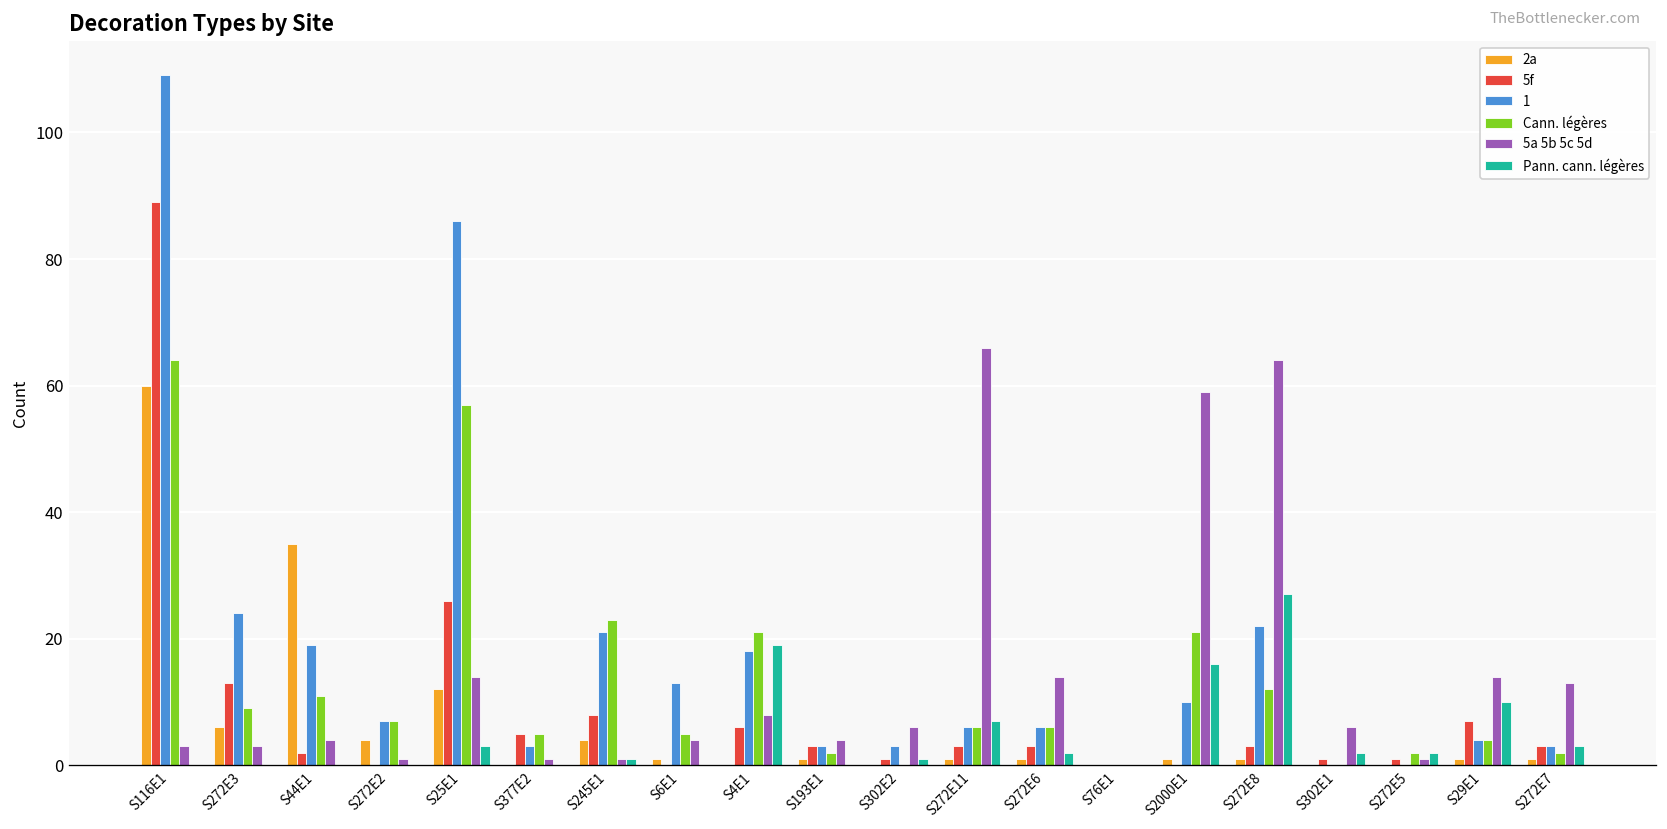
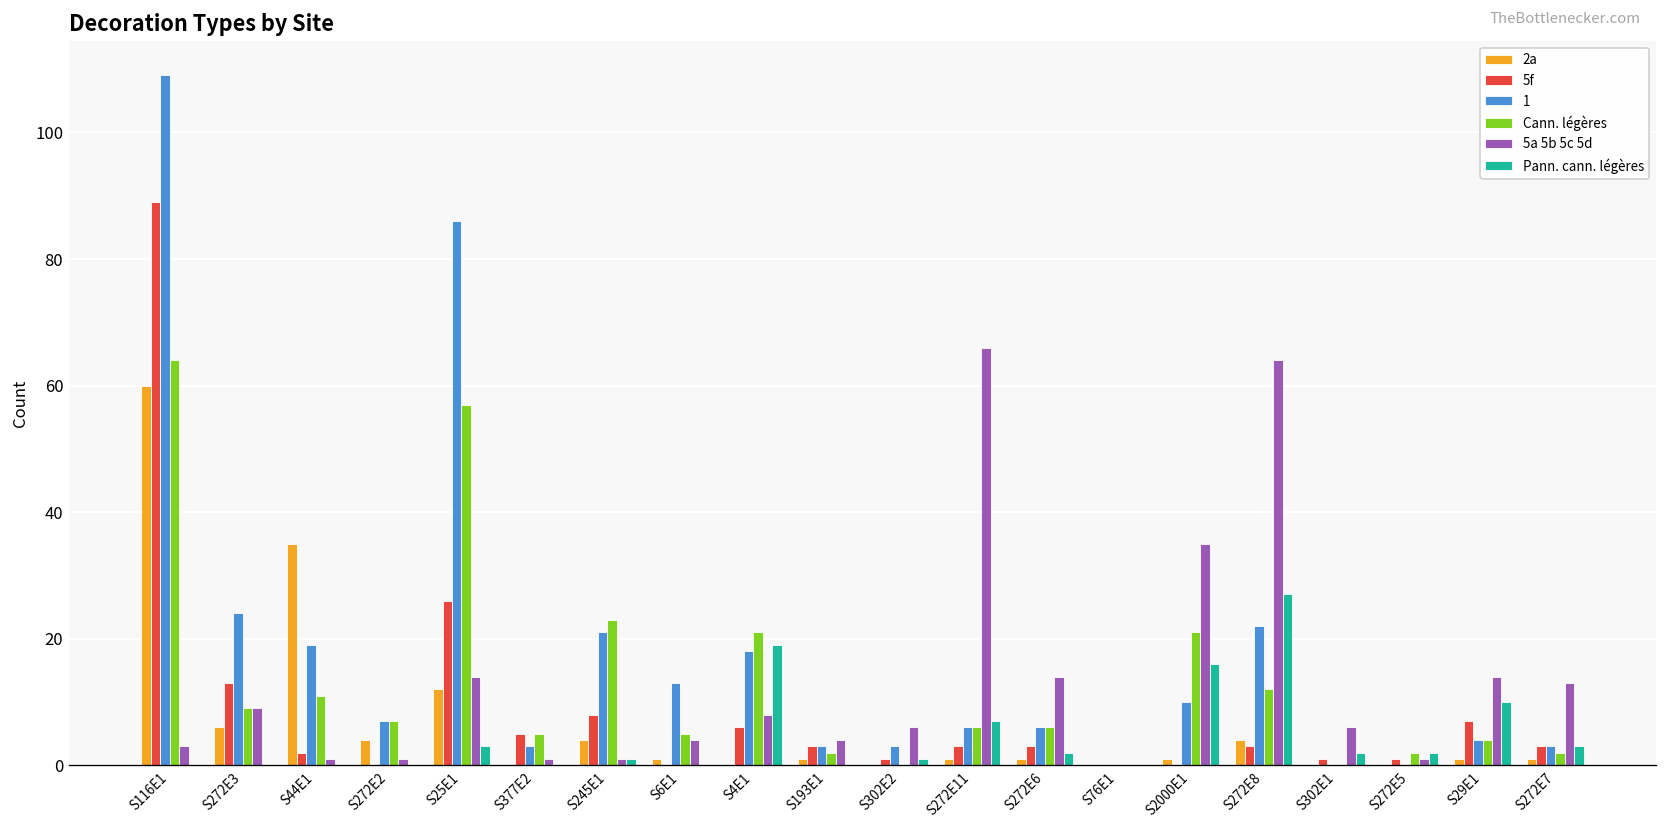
5a 5b 5c 5d, S272E3: 3 -> 9
5a 5b 5c 5d, S44E1: 4 -> 1
5a 5b 5c 5d, S2000E1: 59 -> 35
2a, S272E8: 1 -> 4
